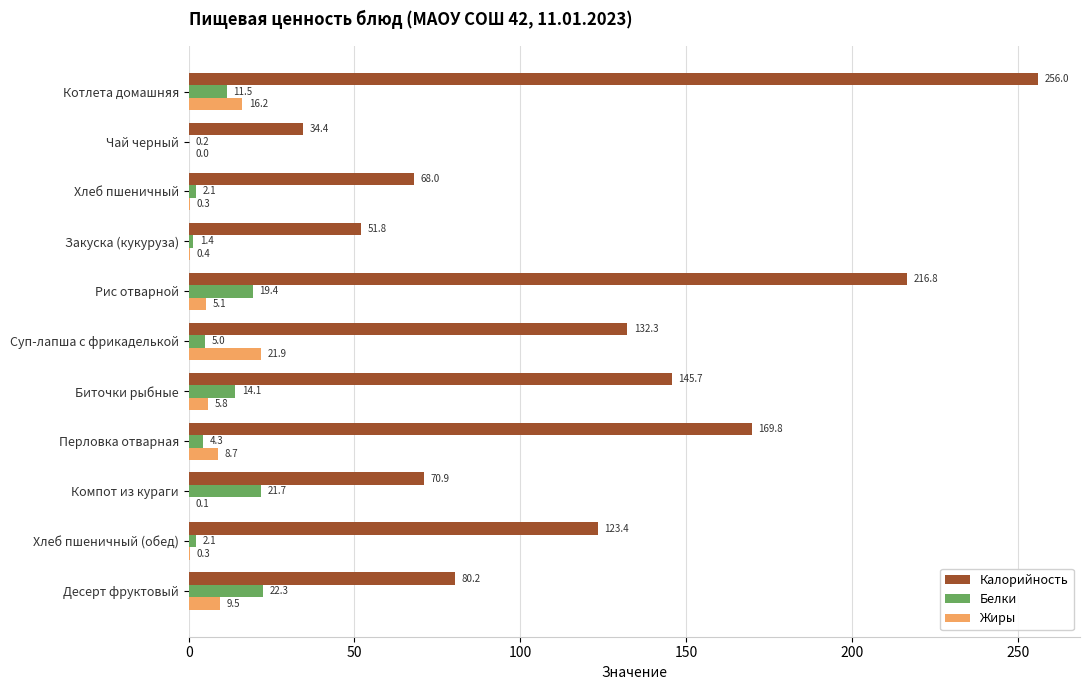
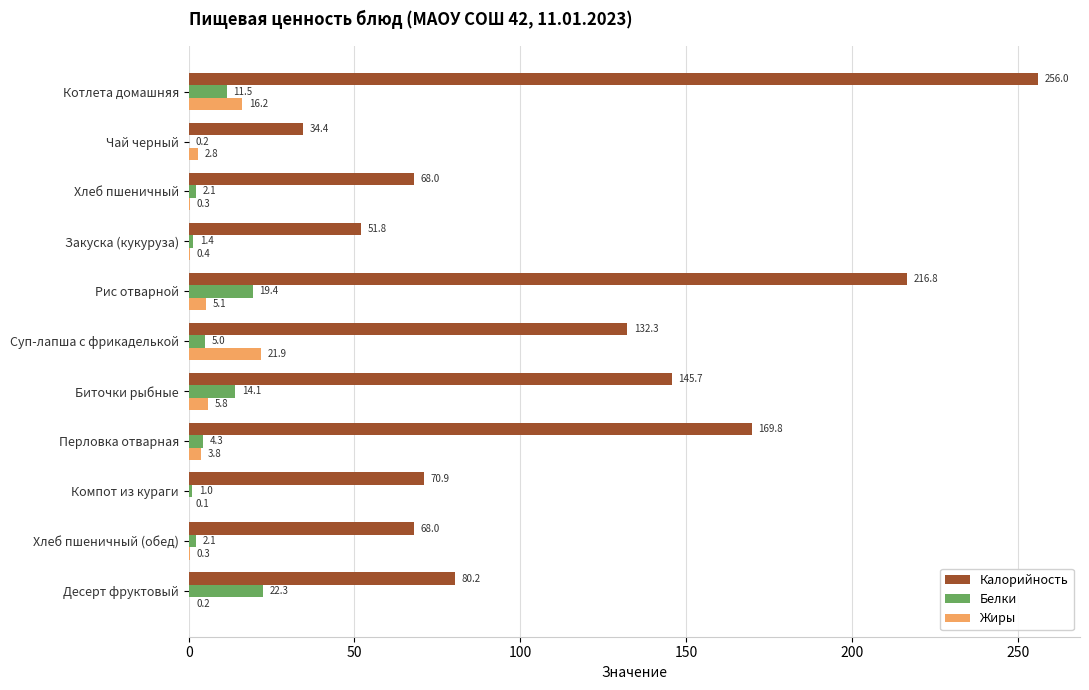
Жиры, Чай черный: 0.0 -> 2.8
Жиры, Перловка отварная: 8.7 -> 3.8
Белки, Компот из кураги: 21.7 -> 1.0
Калорийность, Хлеб пшеничный (обед): 123.4 -> 68.0
Жиры, Десерт фруктовый: 9.5 -> 0.2
